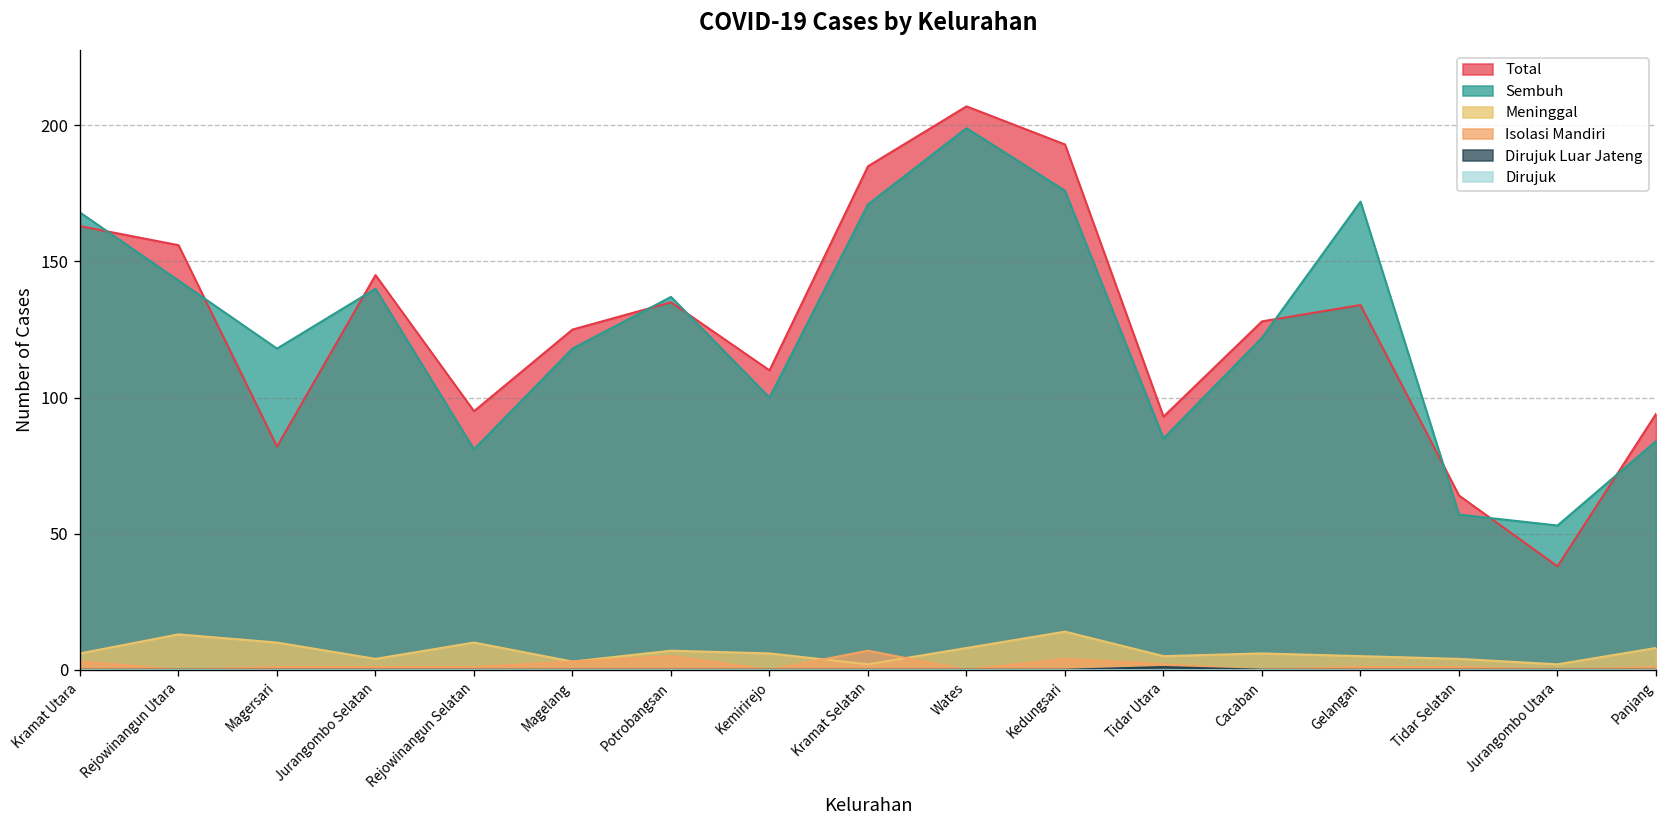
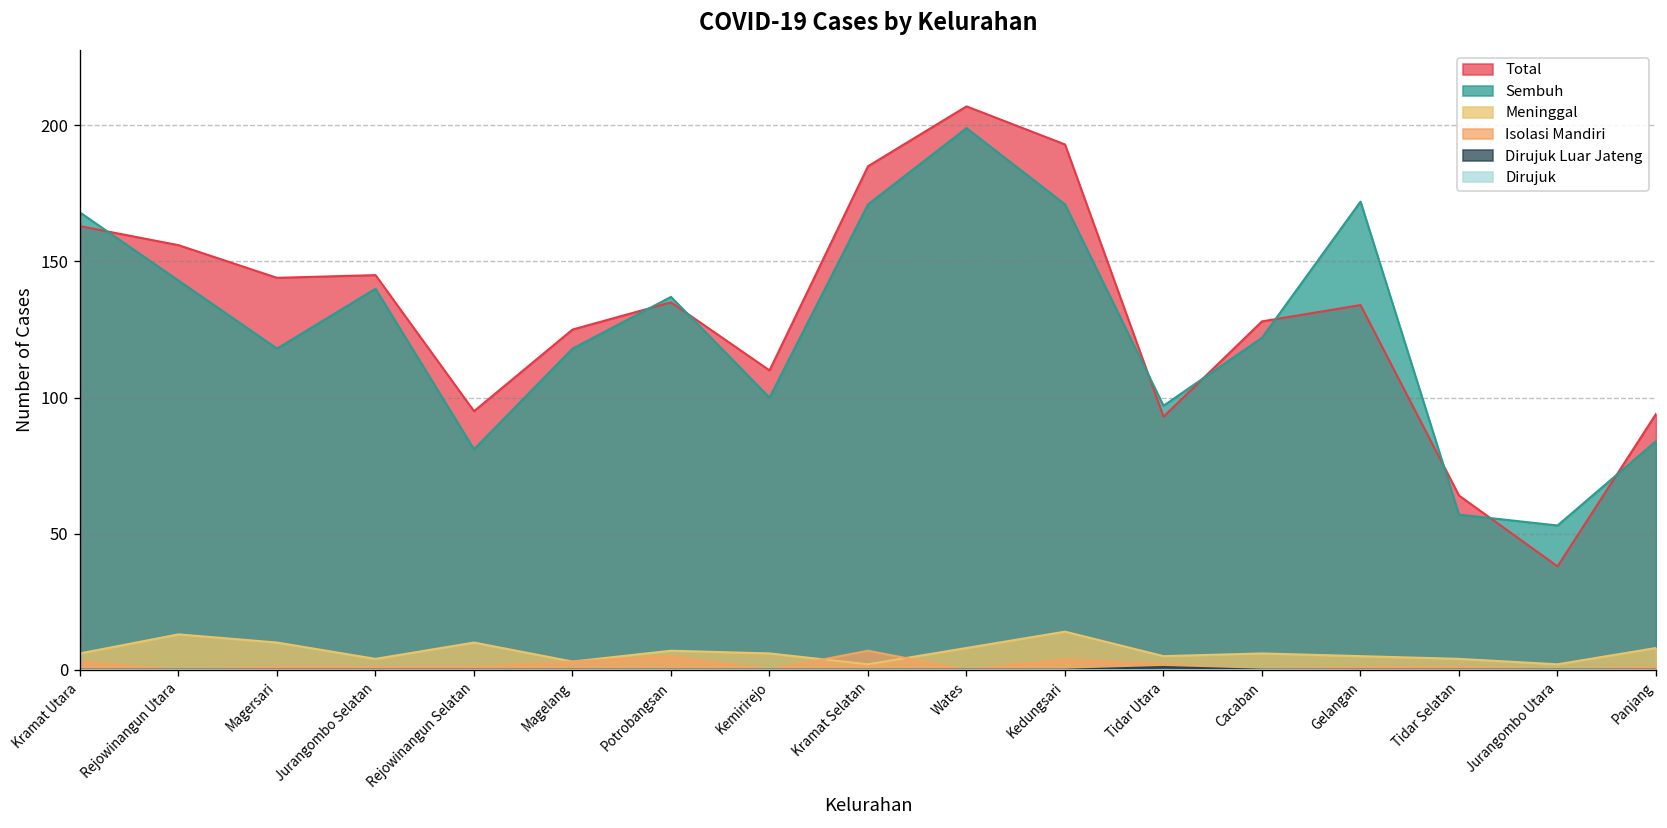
Total, Magersari: 82 -> 144
Sembuh, Kedungsari: 176 -> 171
Sembuh, Tidar Utara: 85 -> 97
